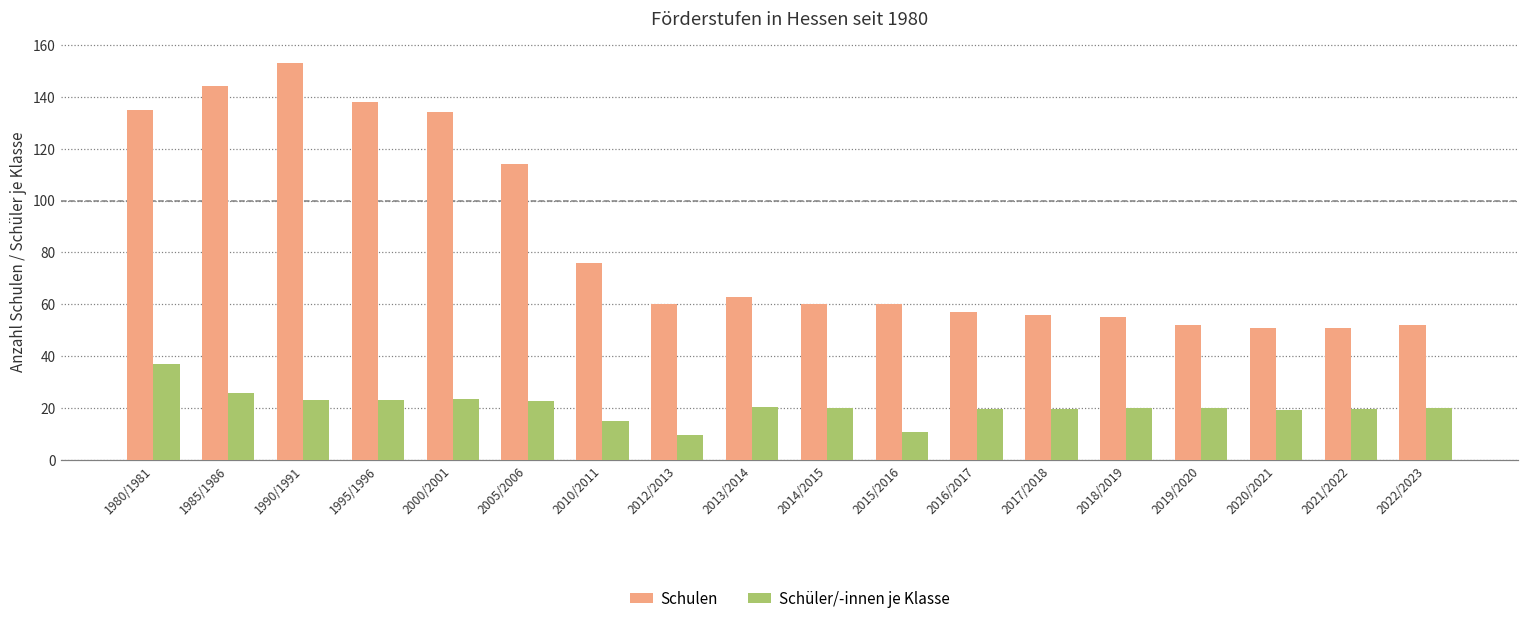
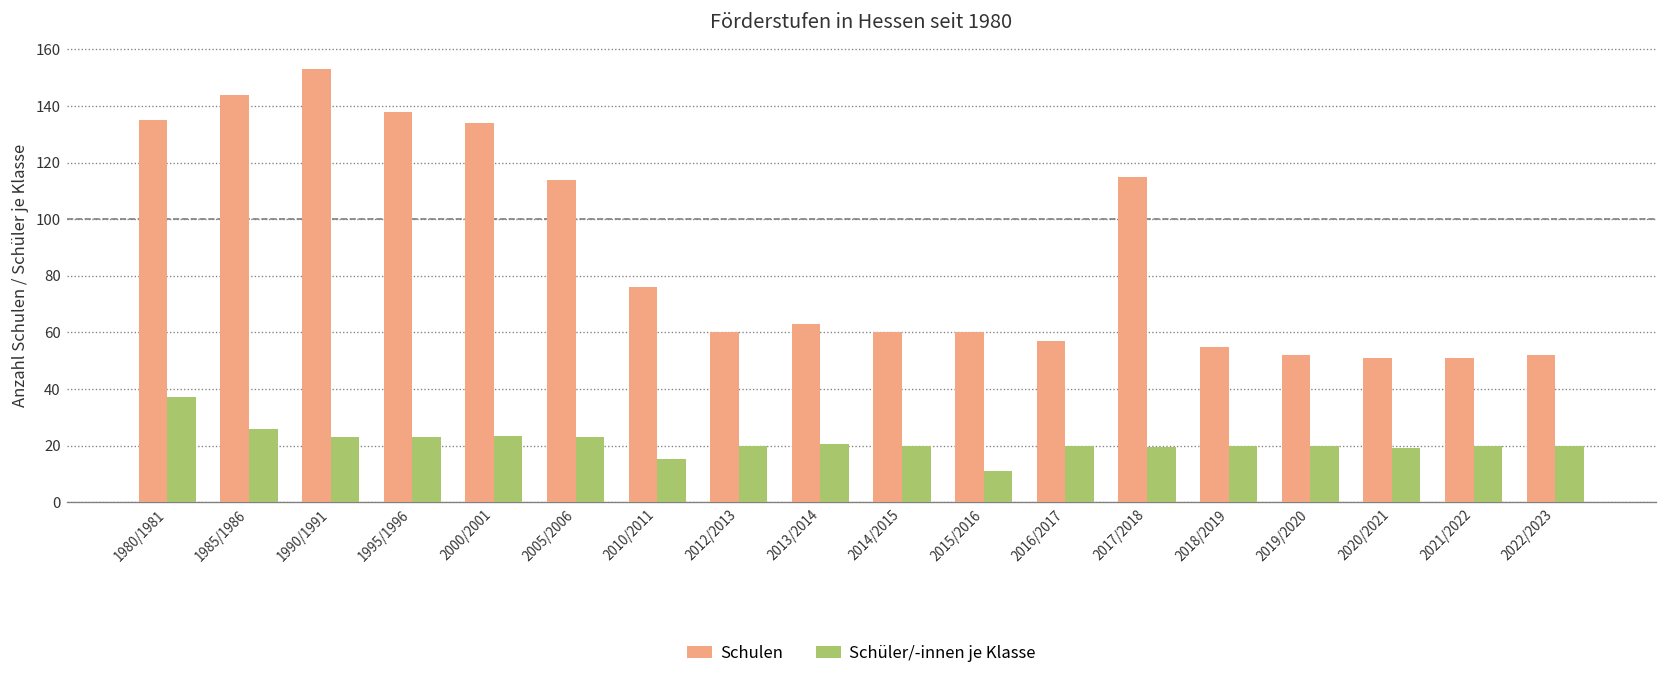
Schüler/-innen je Klasse, 2012/2013: 10 -> 20
Schulen, 2017/2018: 56 -> 115
